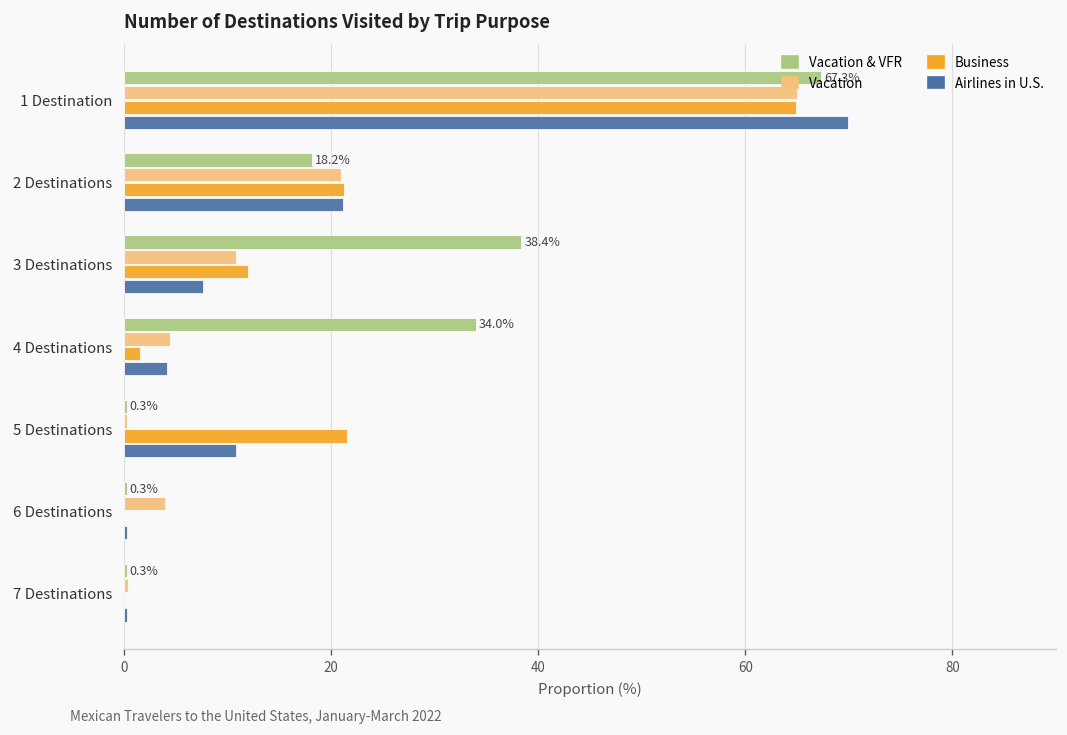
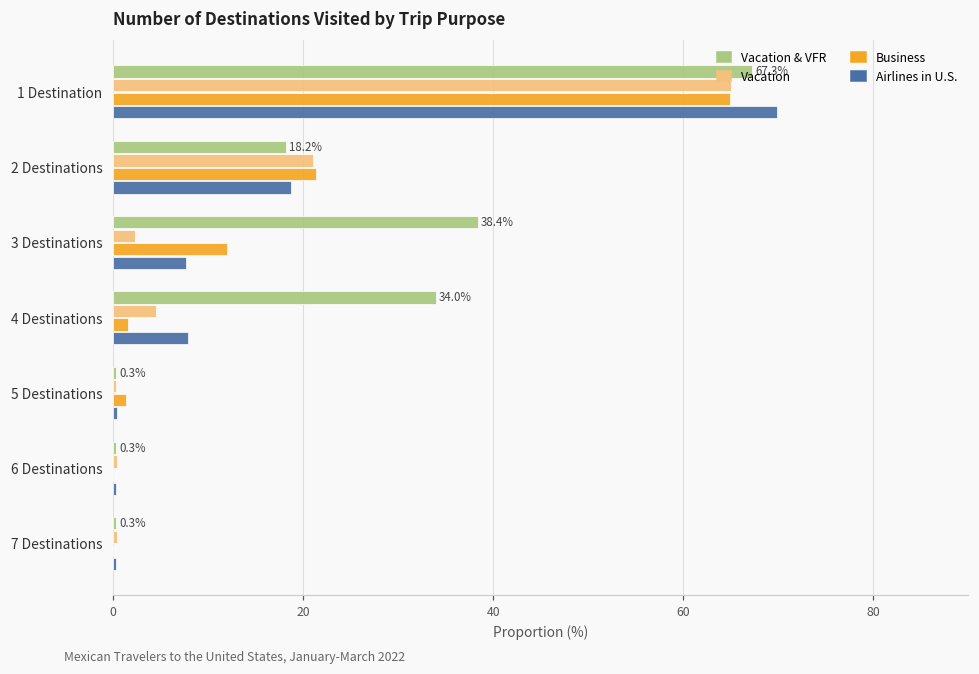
Airlines in U.S., 2 Destinations: 21 -> 19
Vacation, 3 Destinations: 11 -> 2
Airlines in U.S., 4 Destinations: 4 -> 8
Business, 5 Destinations: 22 -> 1
Airlines in U.S., 5 Destinations: 11 -> 0
Vacation, 6 Destinations: 4 -> 0
